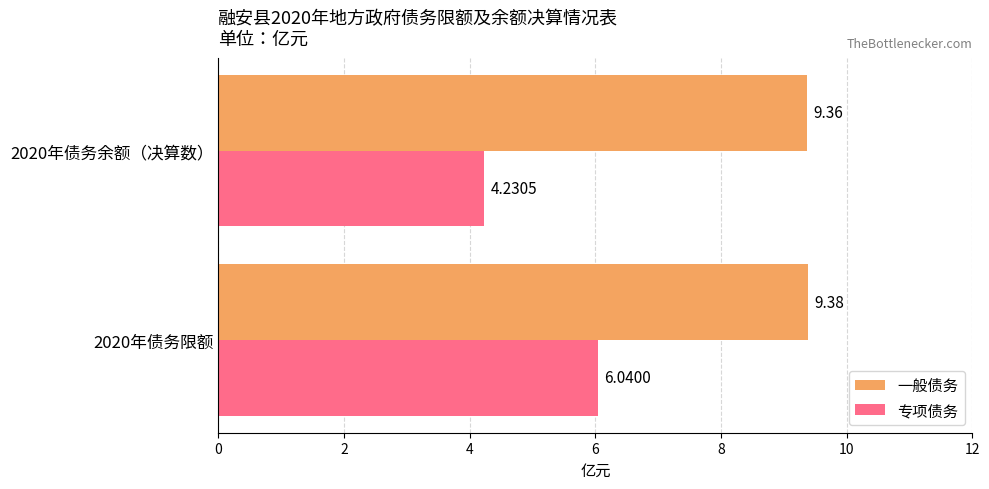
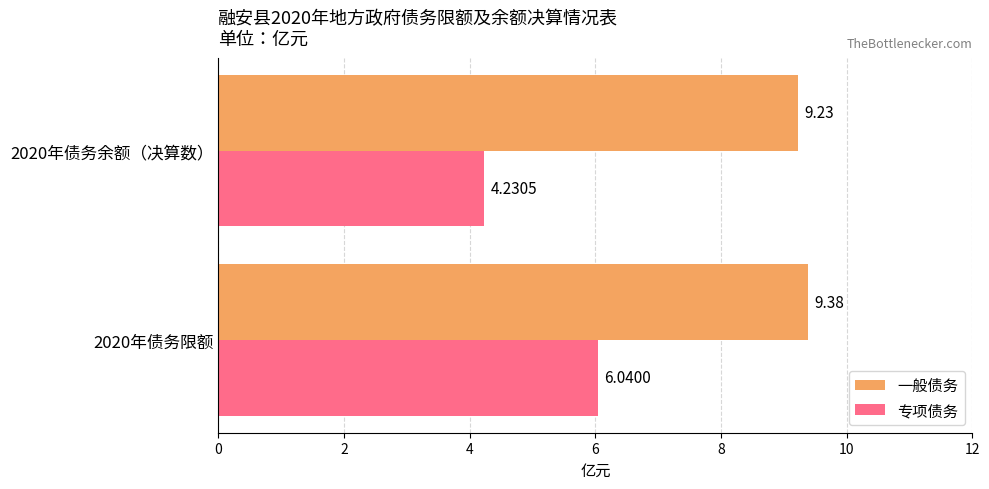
一般债务, 2020年债务余额（决算数）: 9.36 -> 9.23
